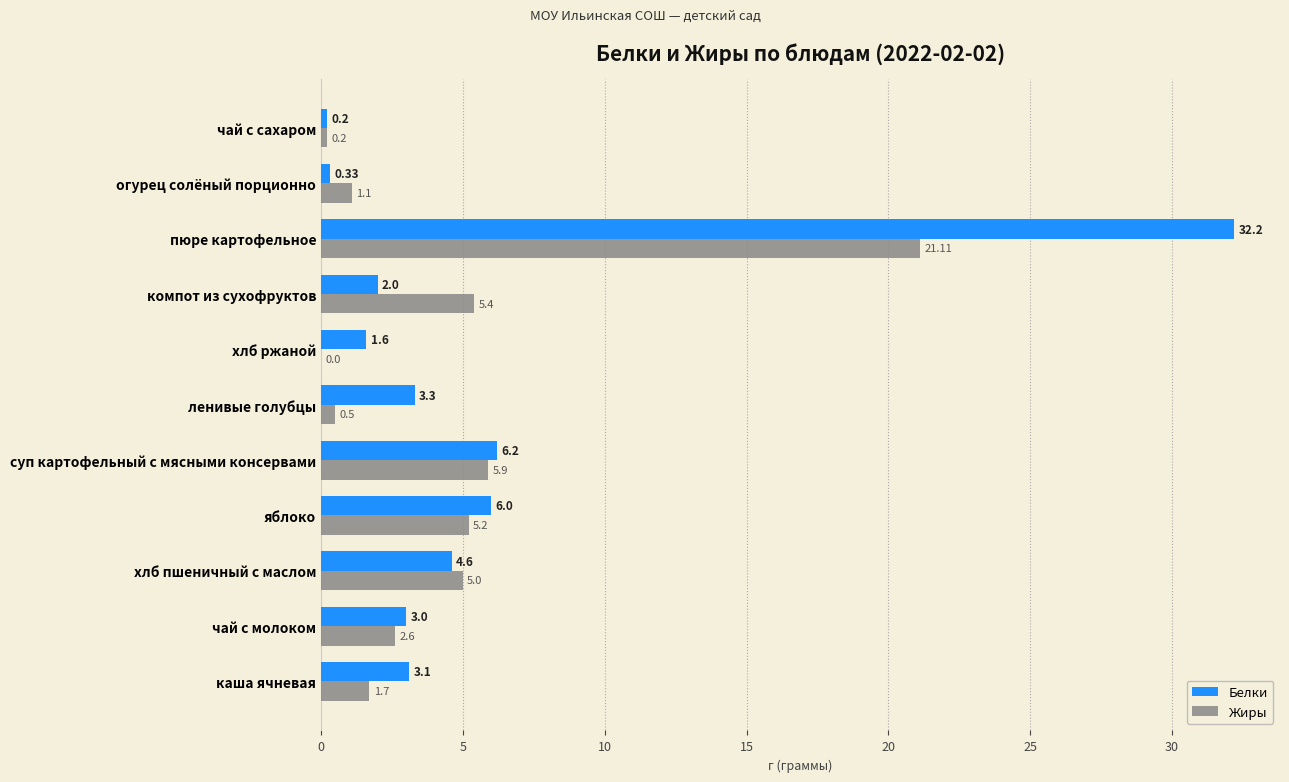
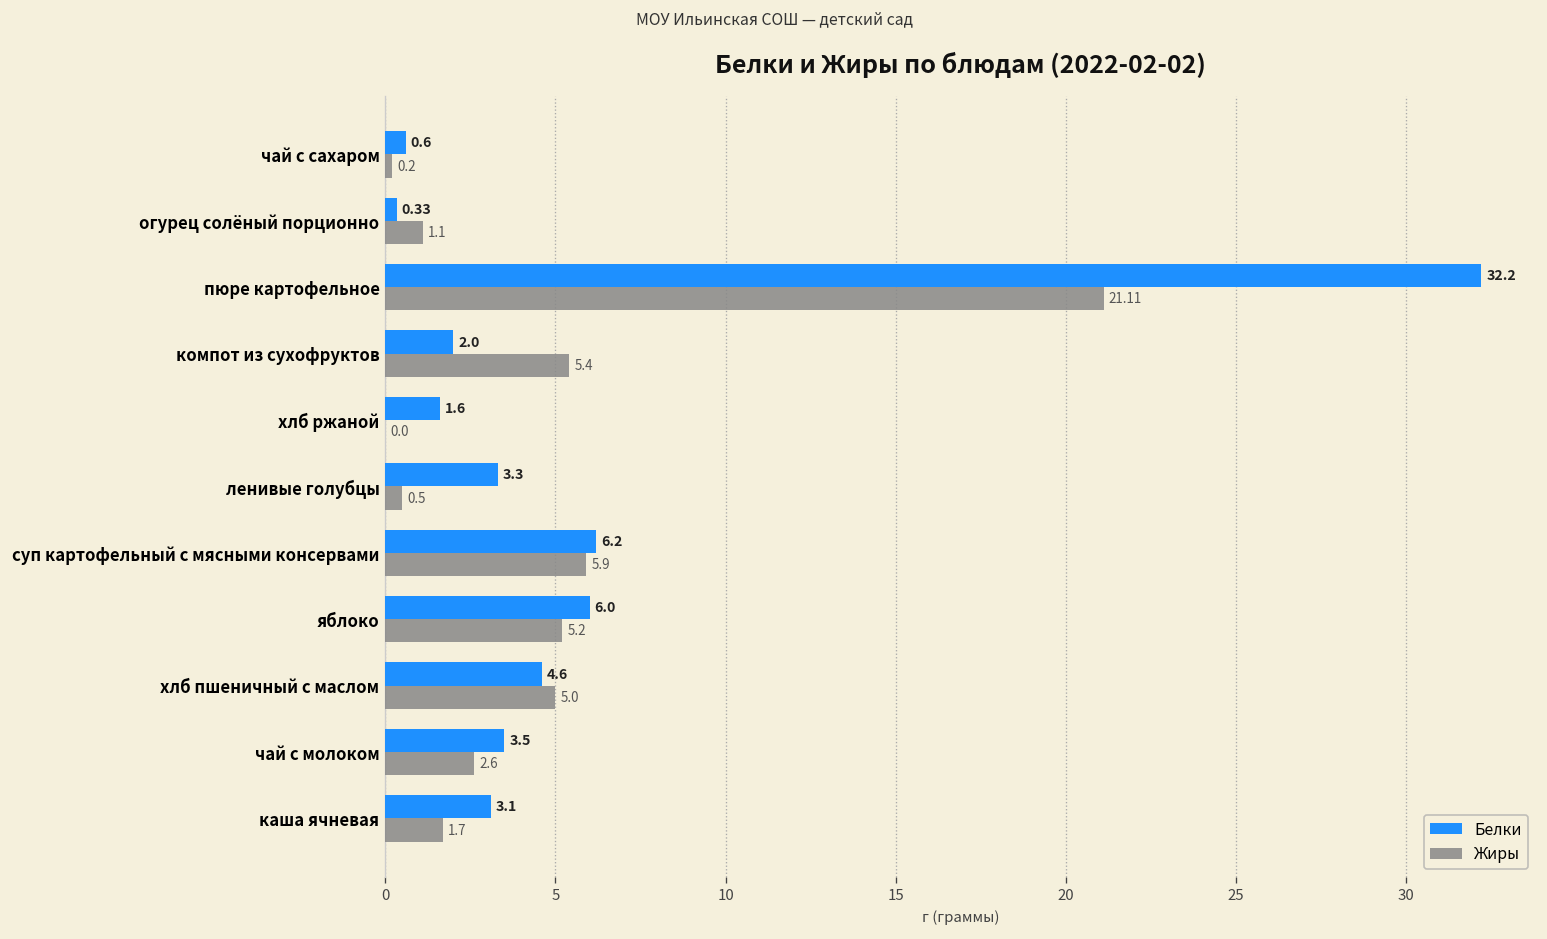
Белки, чай с сахаром: 0.2 -> 0.6
Белки, чай с молоком: 3.0 -> 3.5
